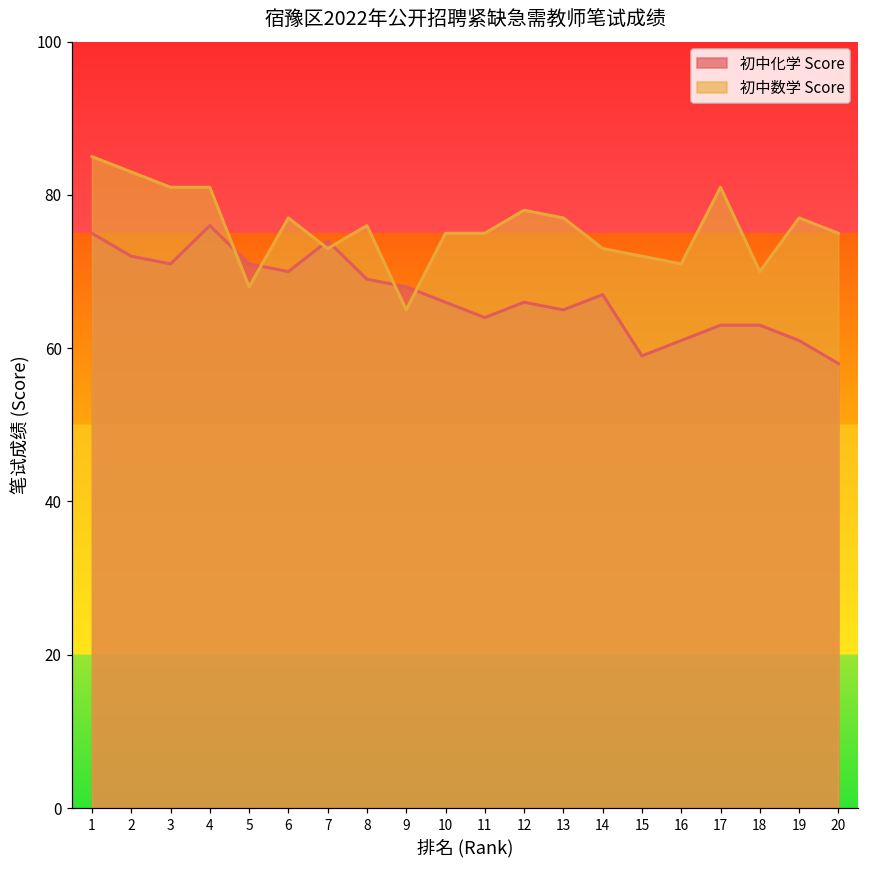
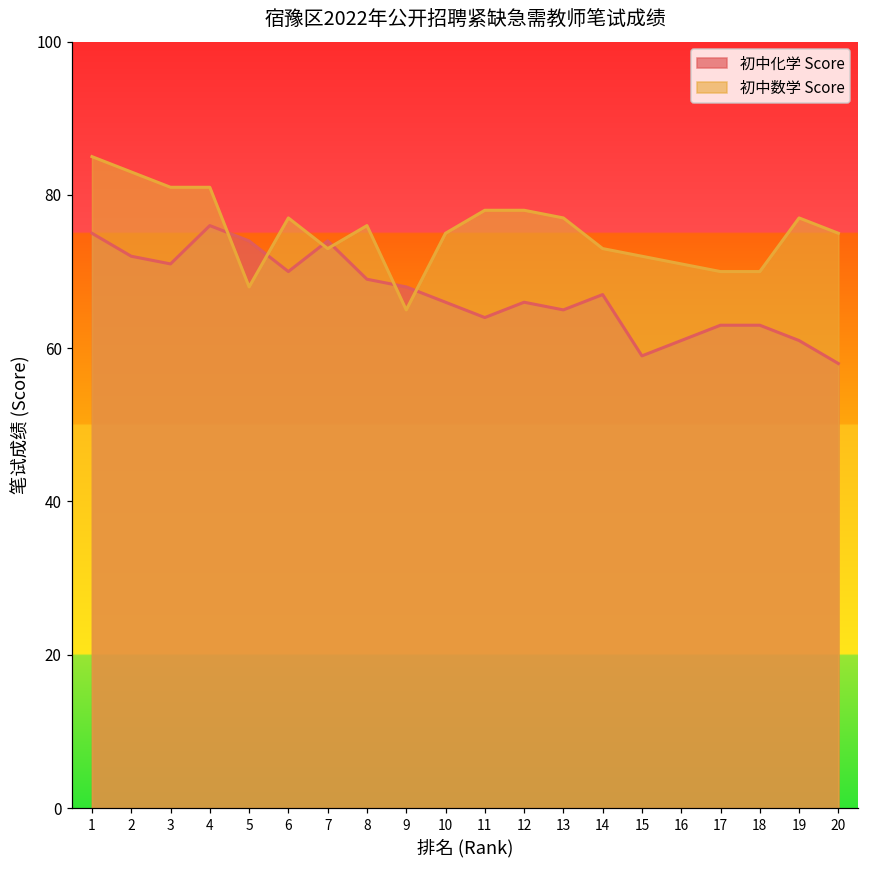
初中化学 Score, 5: 71 -> 74
初中数学 Score, 11: 75 -> 78
初中数学 Score, 17: 81 -> 70
